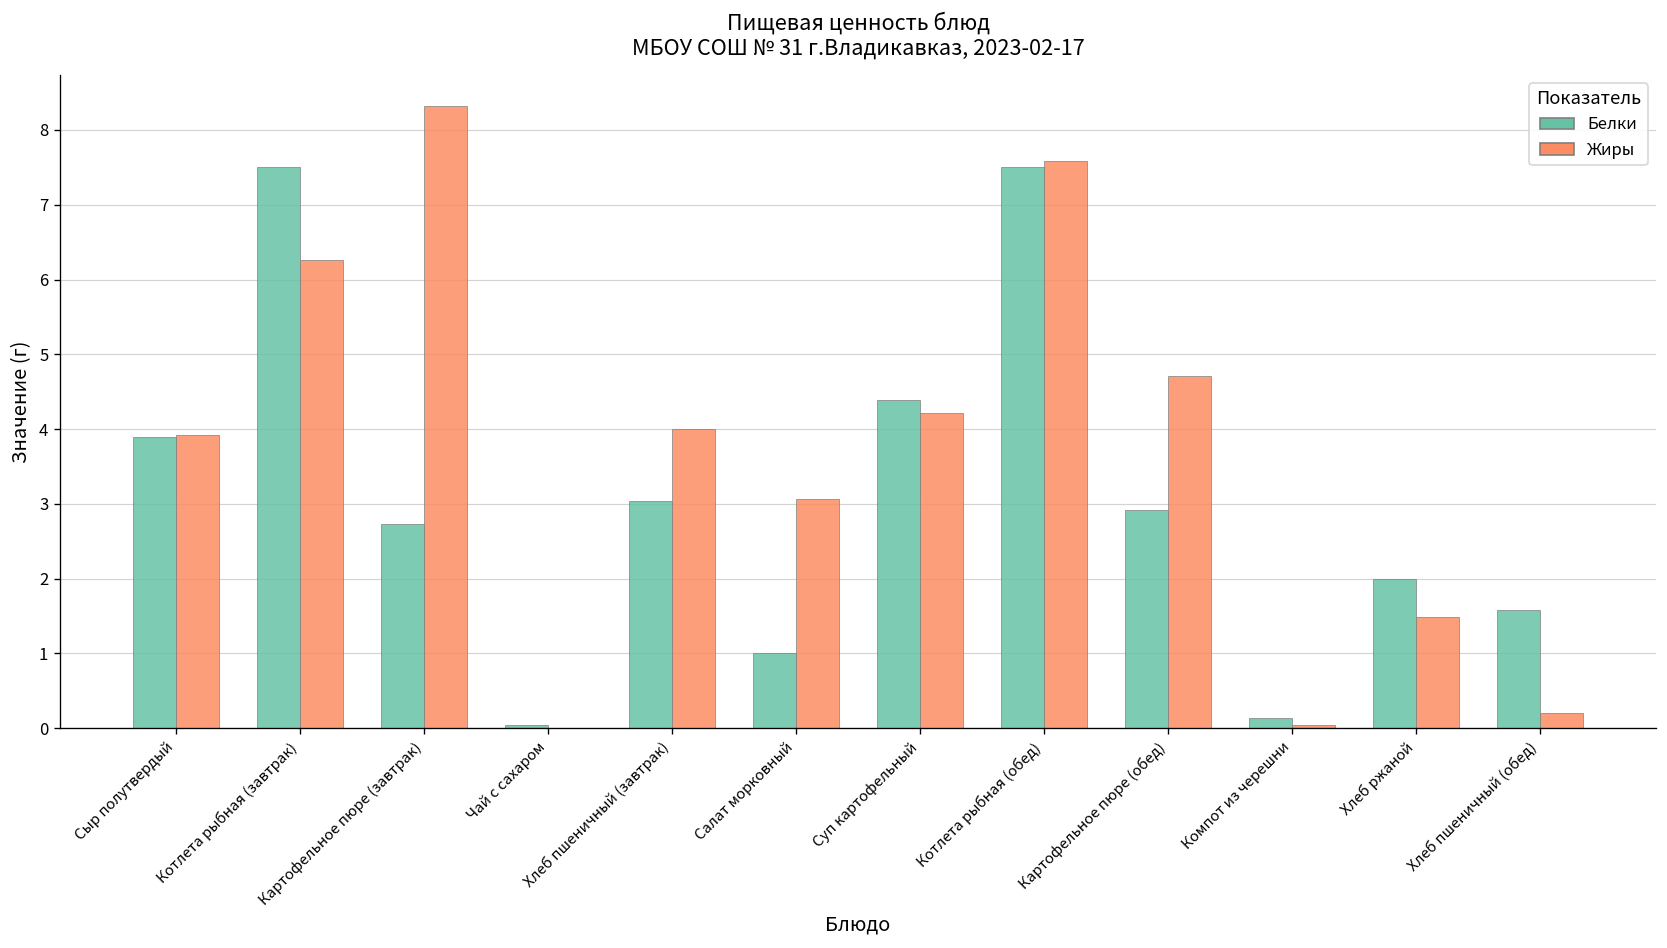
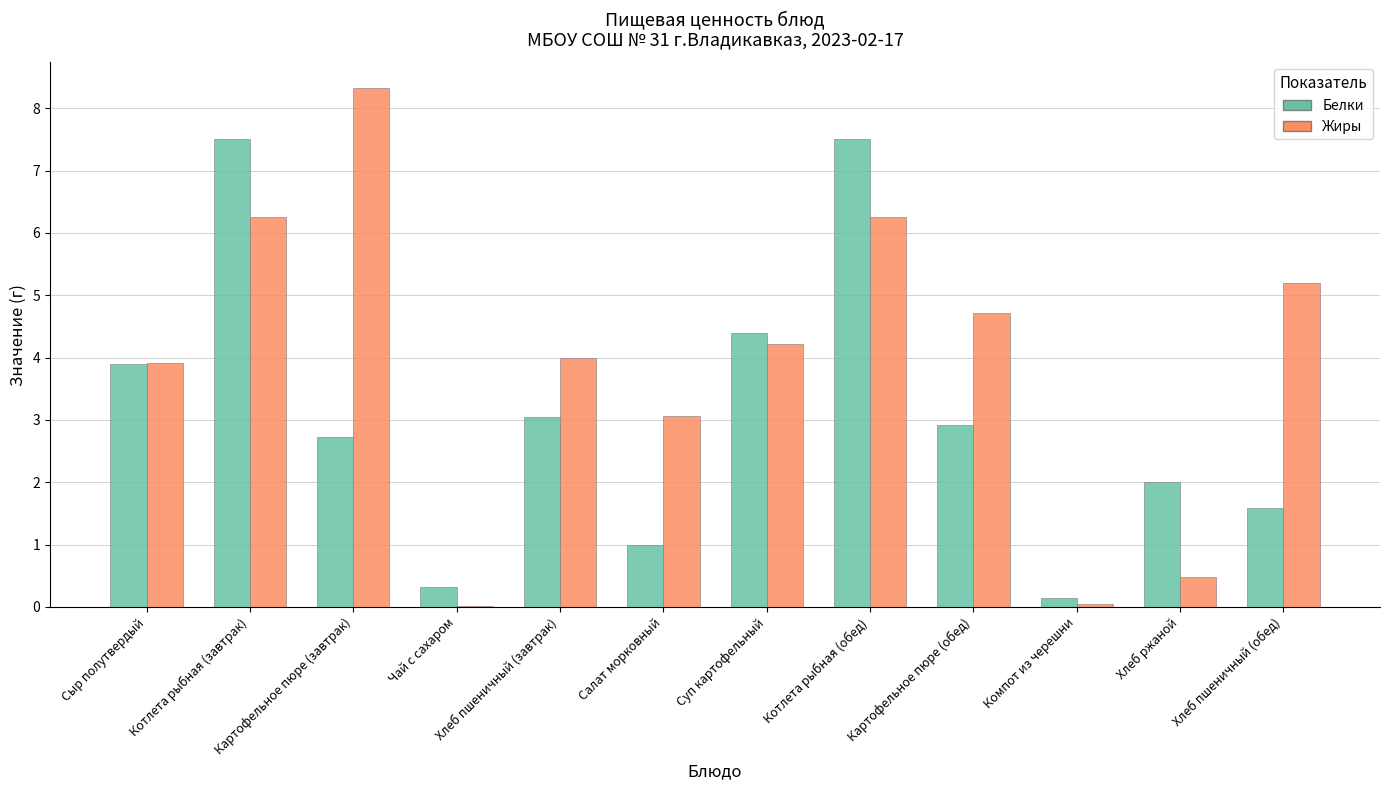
Белки, Чай с сахаром: 0.1 -> 0.3
Жиры, Котлета рыбная (обед): 7.6 -> 6.3
Жиры, Хлеб ржаной: 1.5 -> 0.5
Жиры, Хлеб пшеничный (обед): 0.2 -> 5.2
